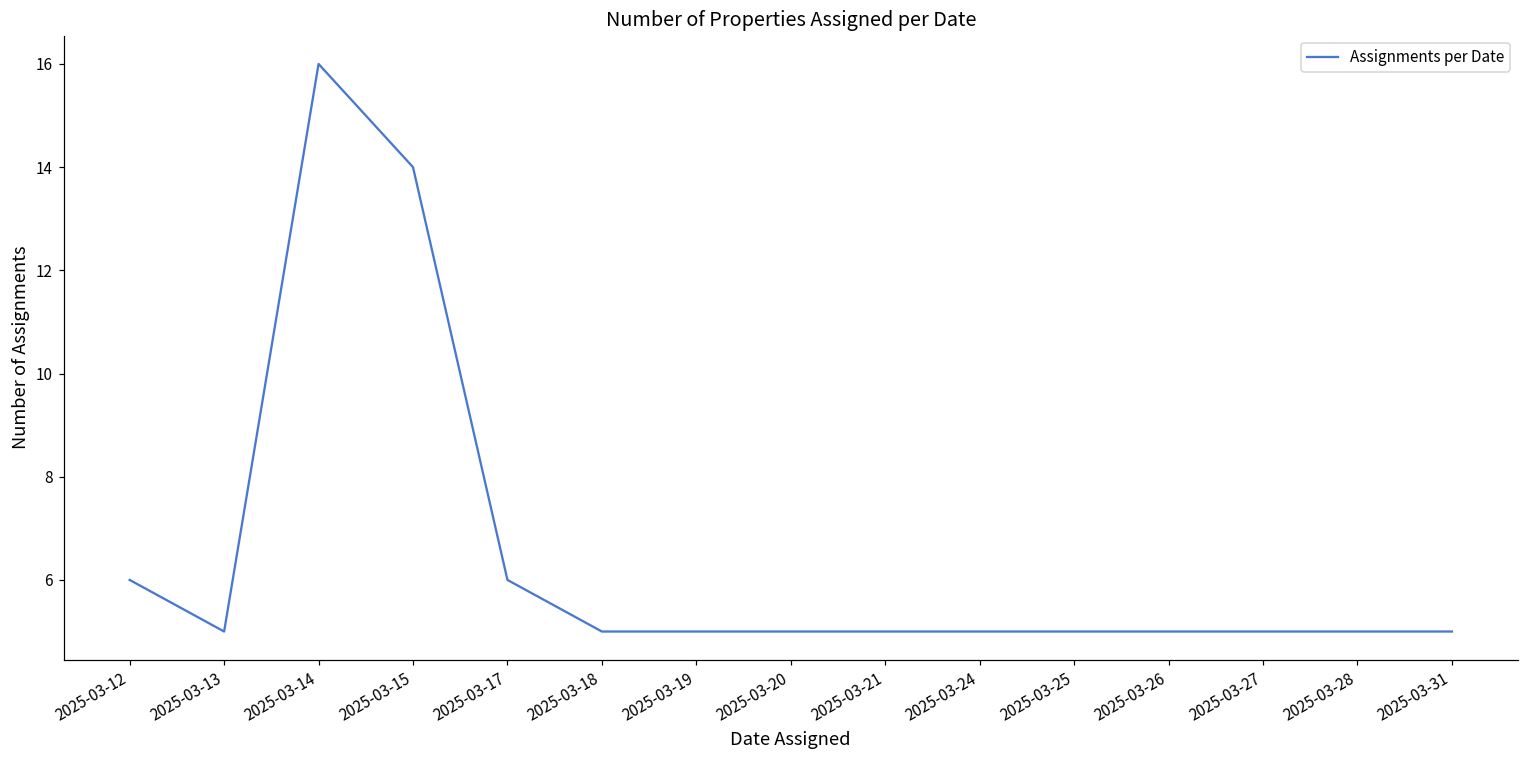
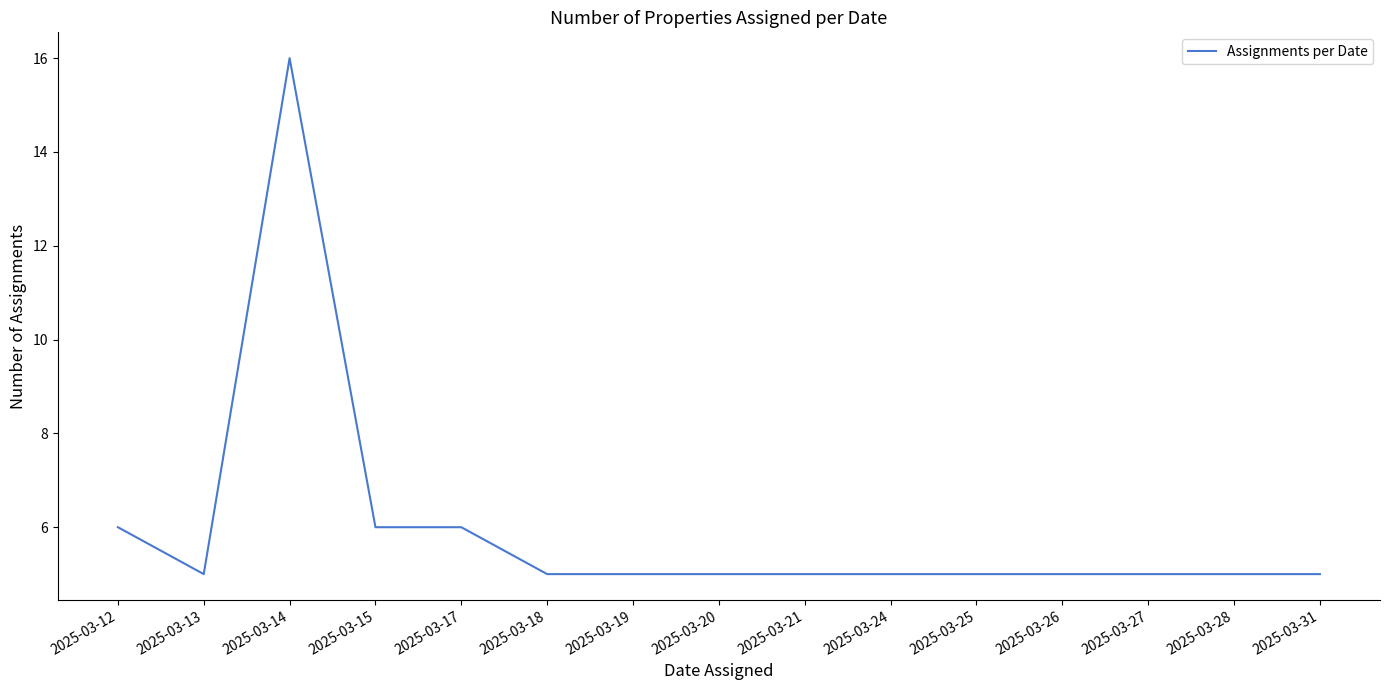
2025-03-15: 14 -> 6
